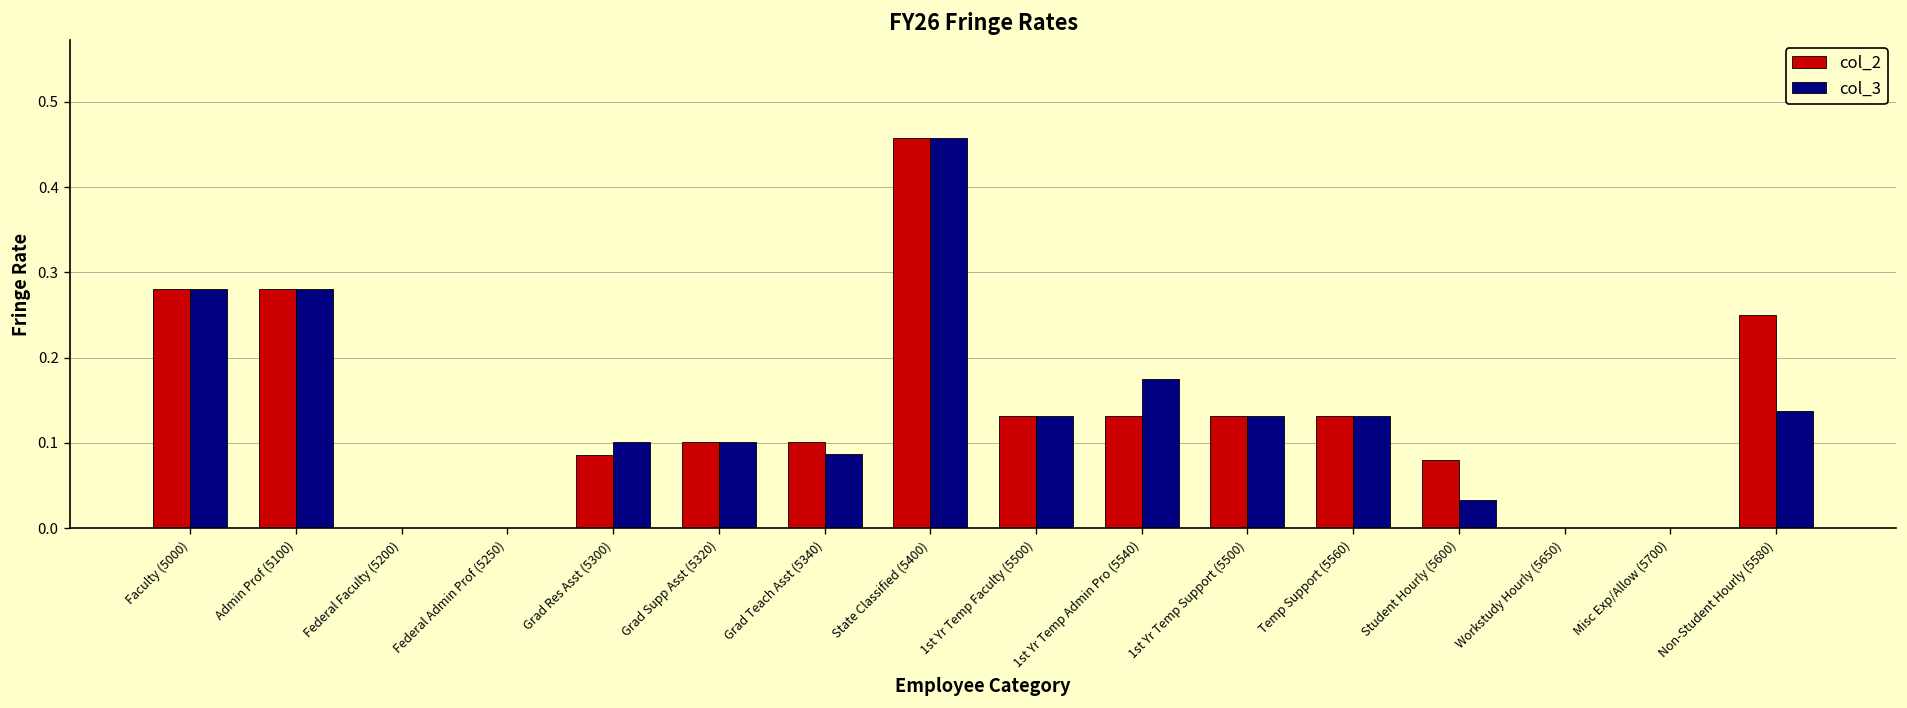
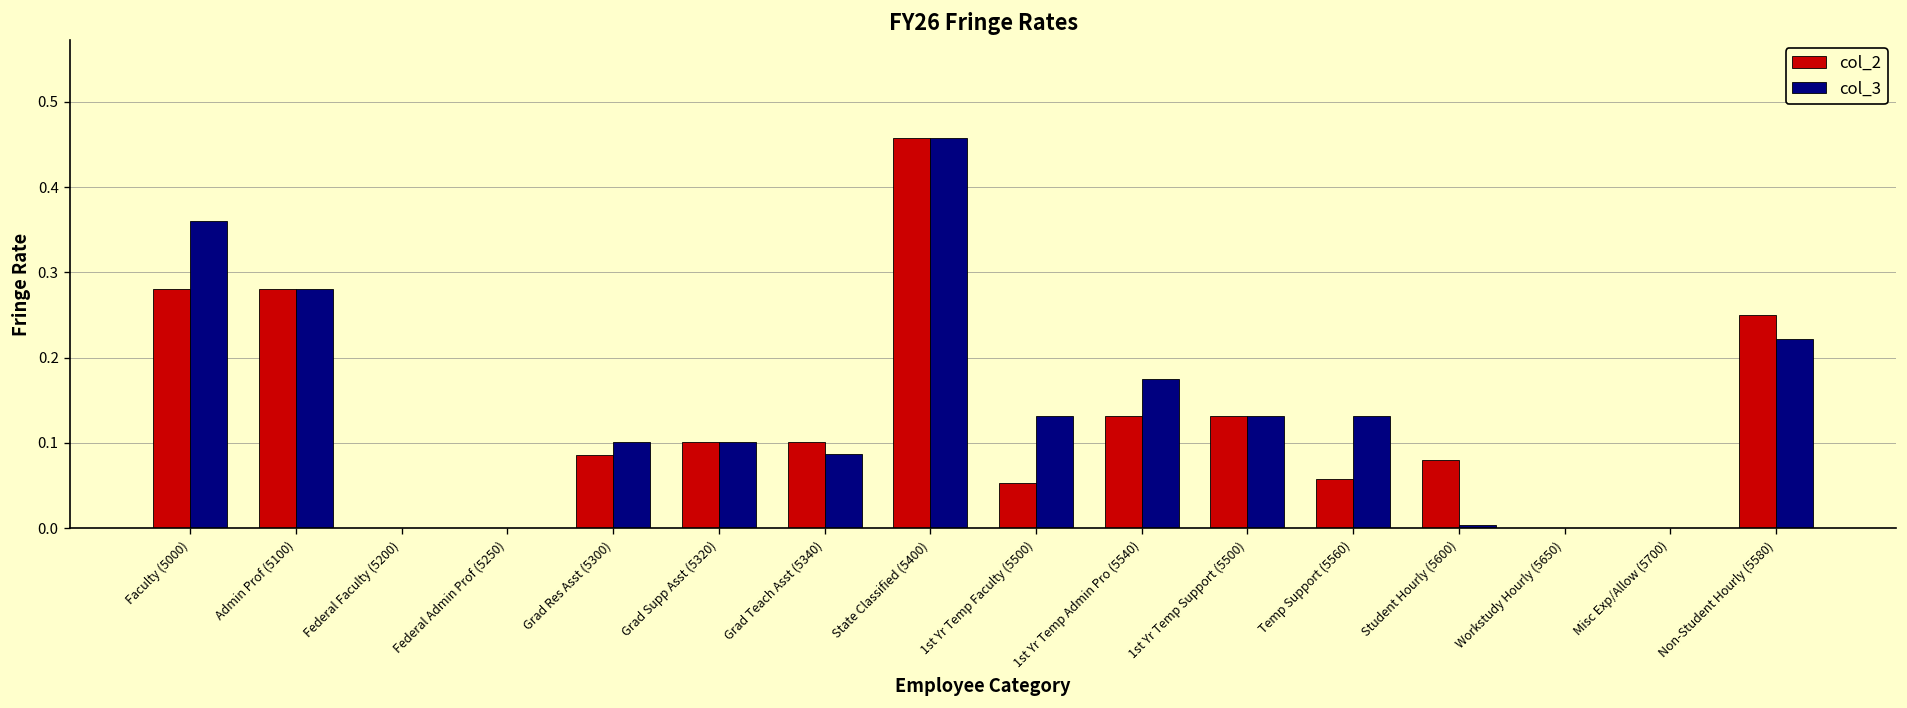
col_3, Faculty (5000): 0.28 -> 0.36
col_2, 1st Yr Temp Faculty (5500): 0.13 -> 0.05
col_2, Temp Support (5560): 0.13 -> 0.06
col_3, Student Hourly (5600): 0.03 -> 0.00
col_3, Non-Student Hourly (5580): 0.14 -> 0.22
